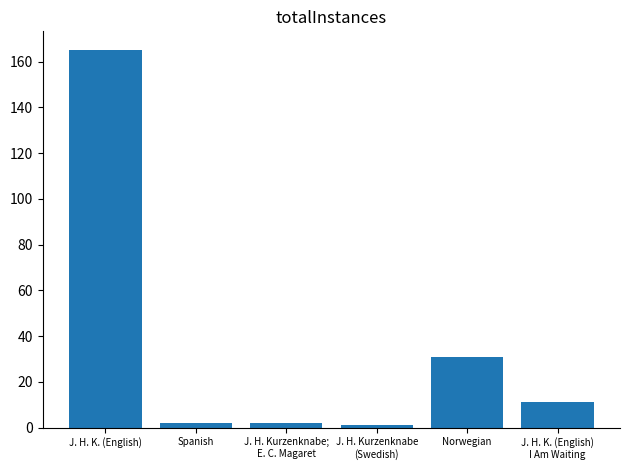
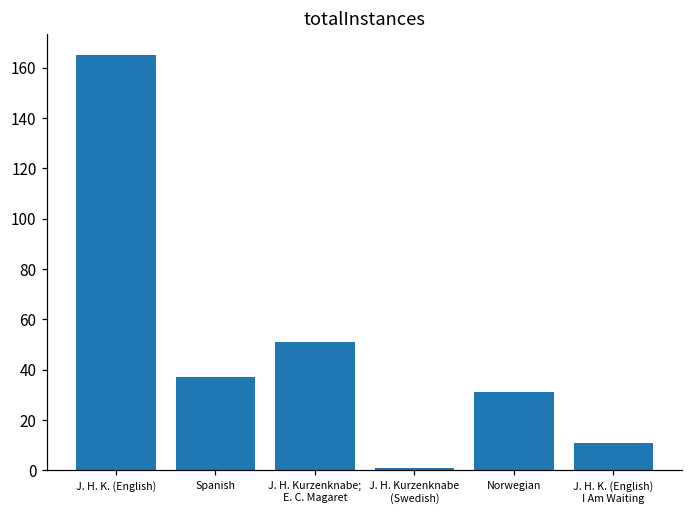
Spanish: 2 -> 37
J. H. Kurzenknabe; E. C. Magaret: 2 -> 51
